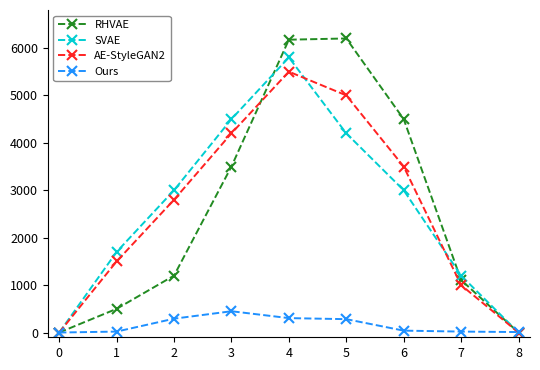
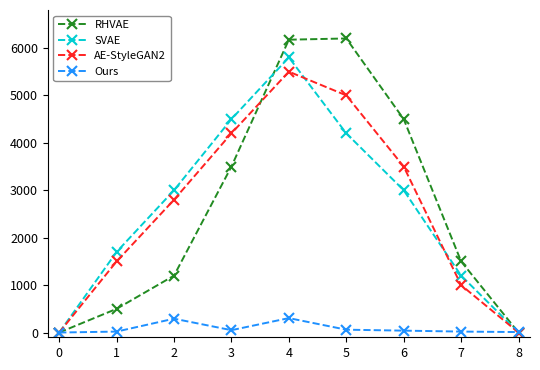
Ours, 3: 400 -> 100
Ours, 5: 300 -> 100
RHVAE, 7: 1100 -> 1500
